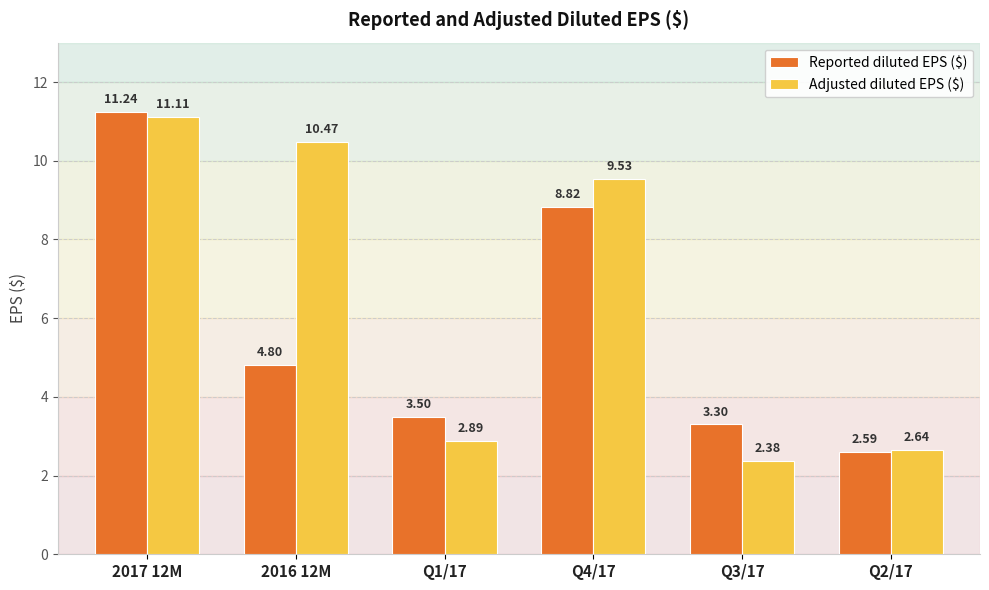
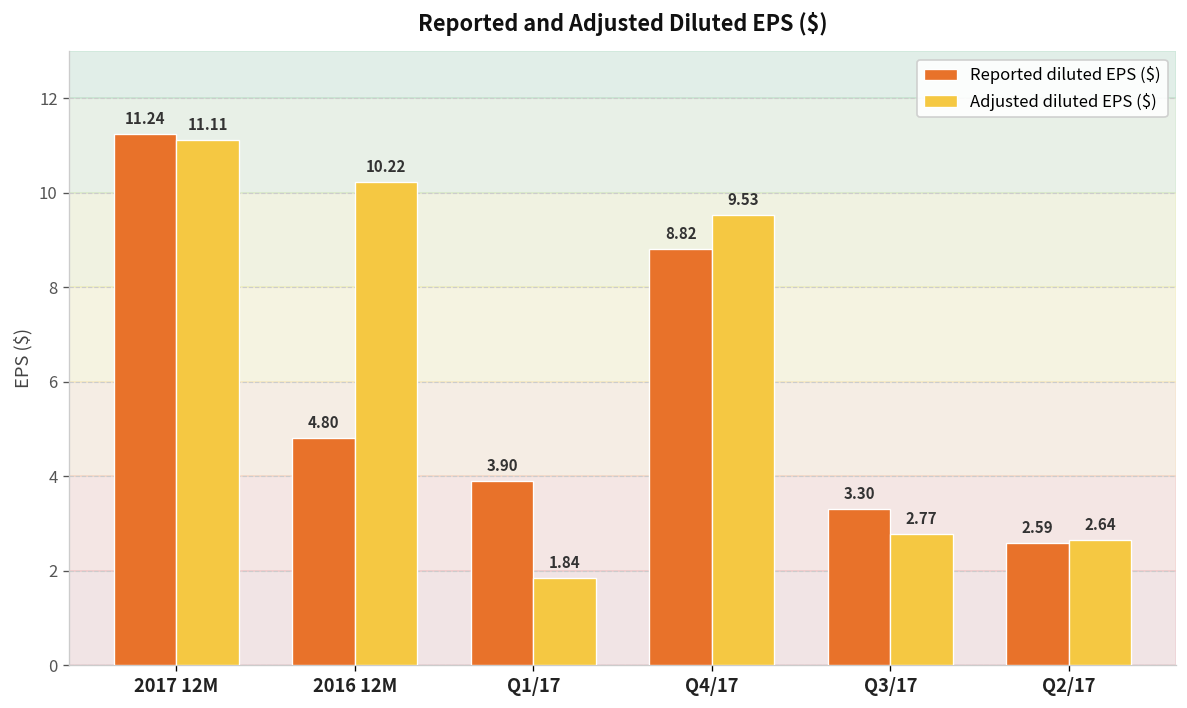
Adjusted diluted EPS ($), 2016 12M: 10.47 -> 10.22
Reported diluted EPS ($), Q1/17: 3.50 -> 3.90
Adjusted diluted EPS ($), Q1/17: 2.89 -> 1.84
Adjusted diluted EPS ($), Q3/17: 2.38 -> 2.77
